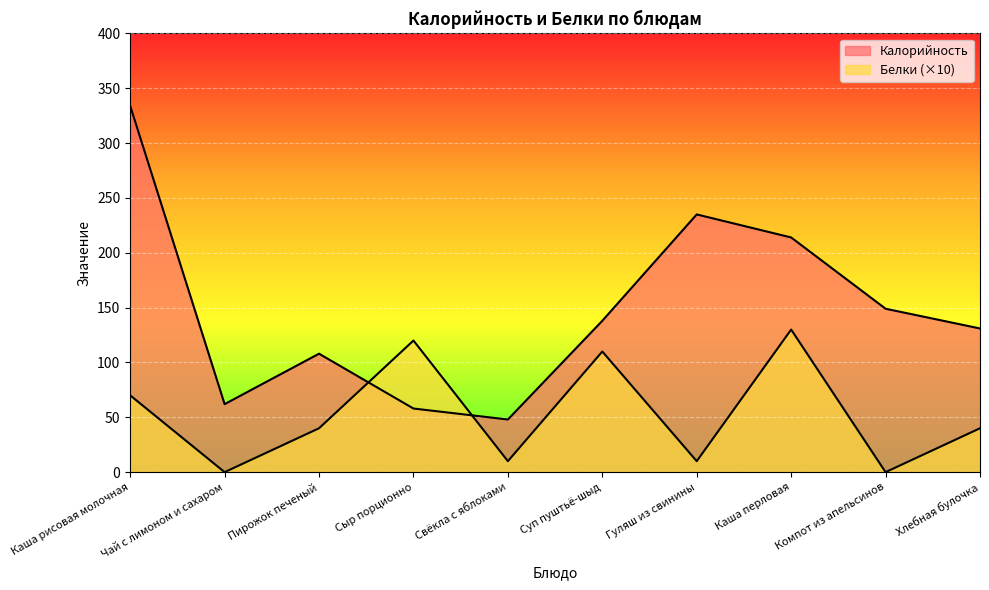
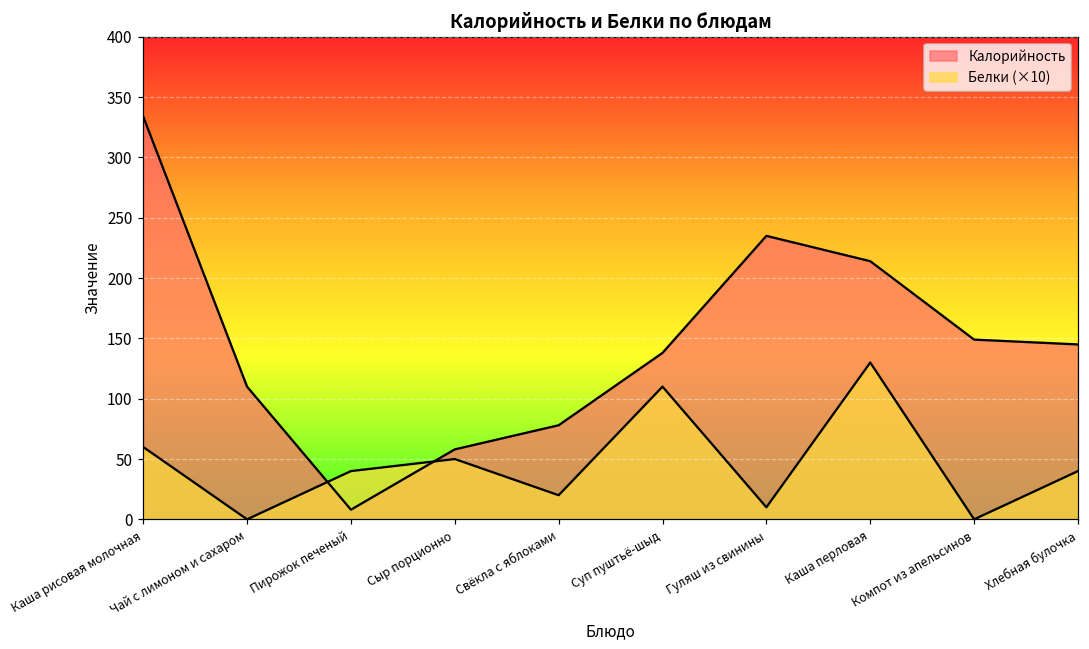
Белки (×10), Каша рисовая молочная: 70 -> 60
Калорийность, Чай с лимоном и сахаром: 62 -> 110
Калорийность, Пирожок печеный: 108 -> 8
Белки (×10), Сыр порционно: 120 -> 50
Калорийность, Свёкла с яблоками: 48 -> 78
Белки (×10), Свёкла с яблоками: 10 -> 20
Калорийность, Хлебная булочка: 131 -> 145
